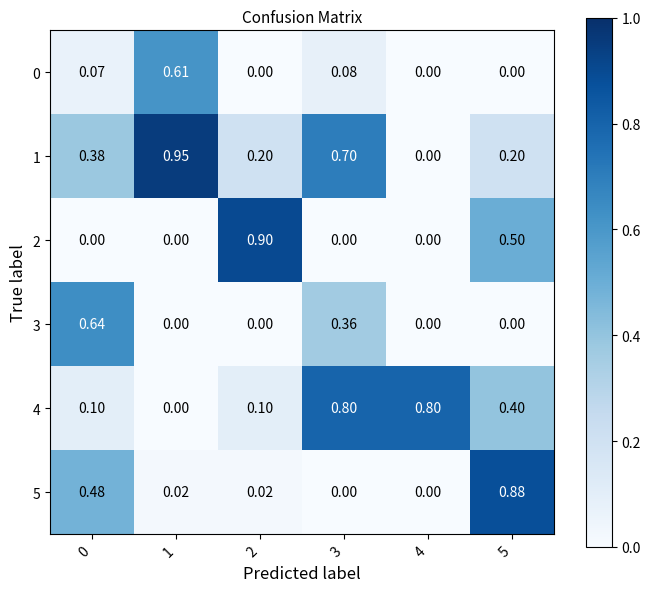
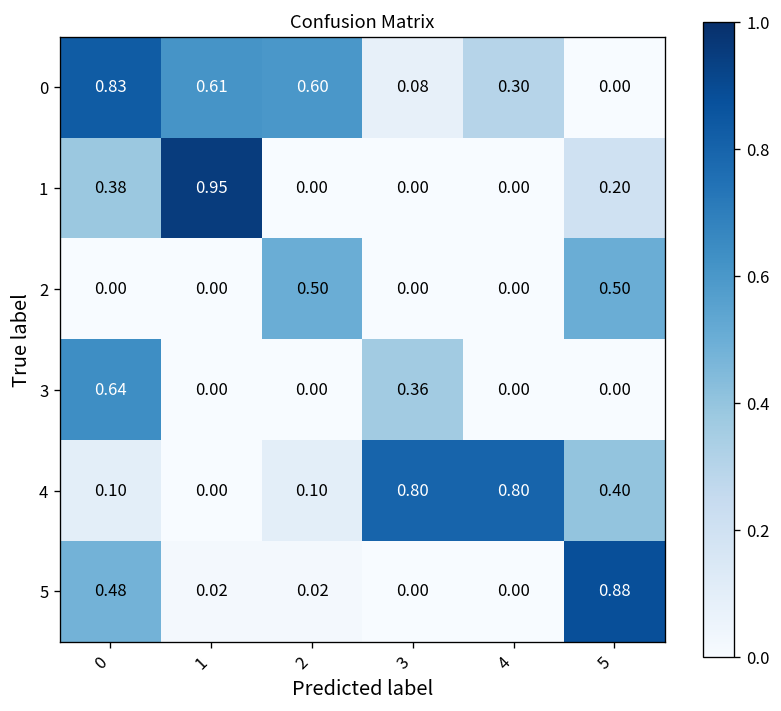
0, 0: 0.07 -> 0.83
0, 2: 0.00 -> 0.60
0, 4: 0.00 -> 0.30
1, 2: 0.20 -> 0.00
1, 3: 0.70 -> 0.00
2, 2: 0.90 -> 0.50
